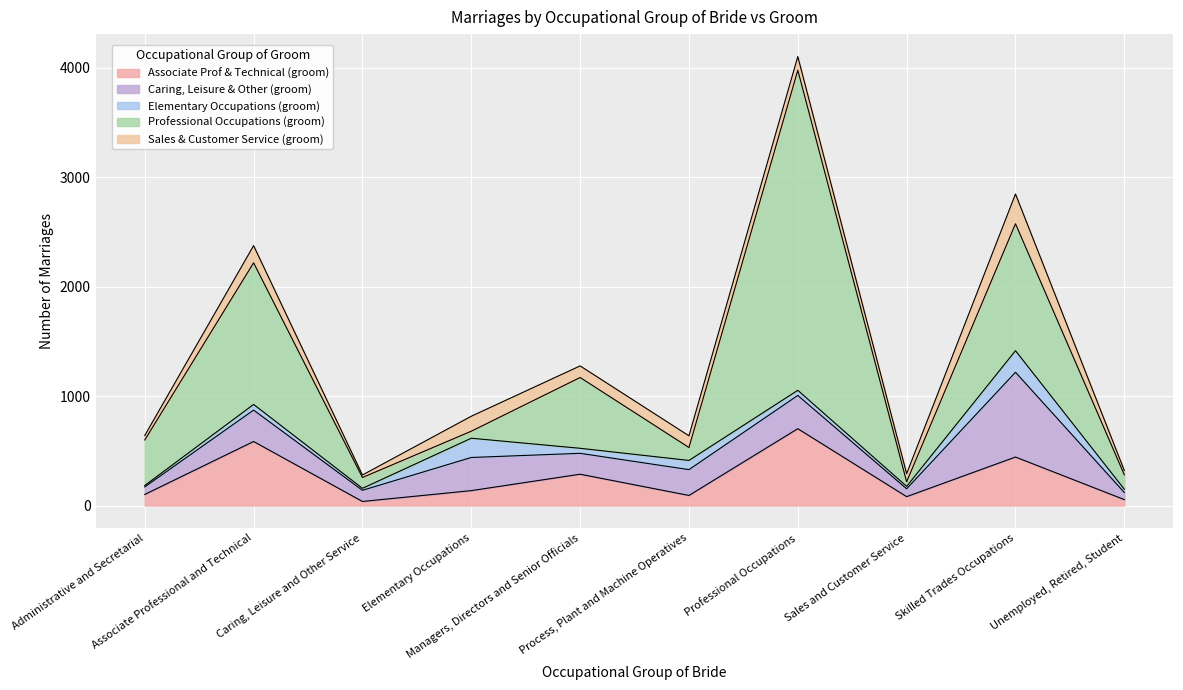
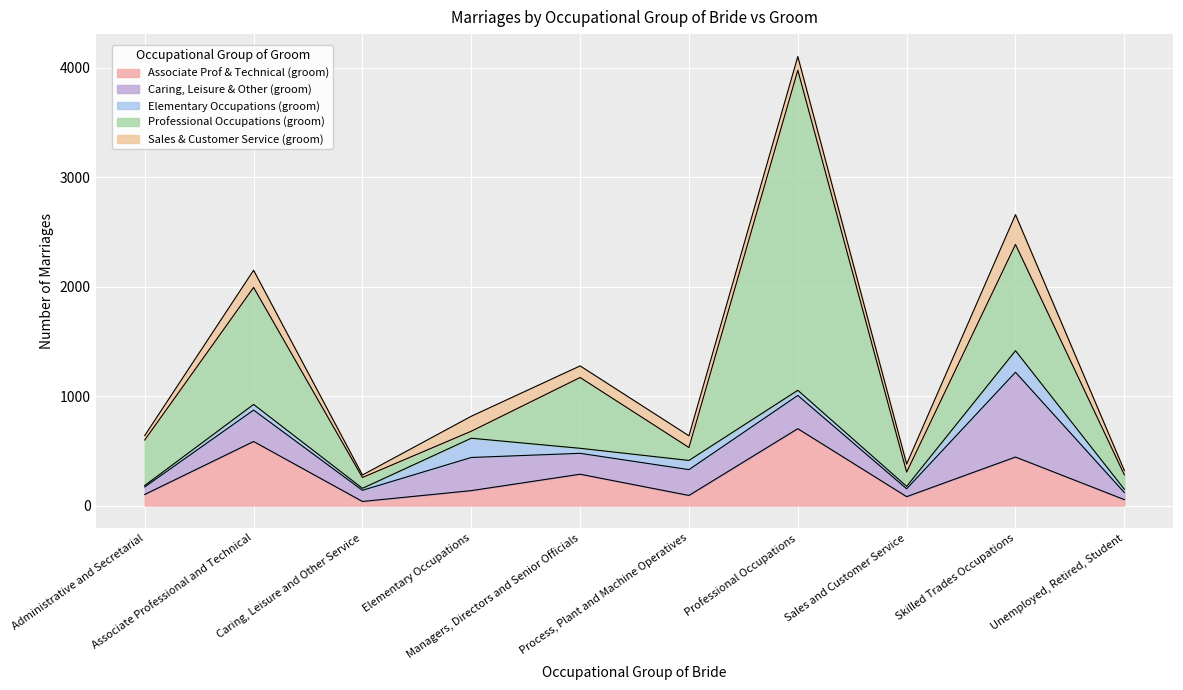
Professional Occupations (groom), Associate Professional and Technical: 1290 -> 1070
Professional Occupations (groom), Sales and Customer Service: 40 -> 130
Professional Occupations (groom), Skilled Trades Occupations: 1160 -> 970
